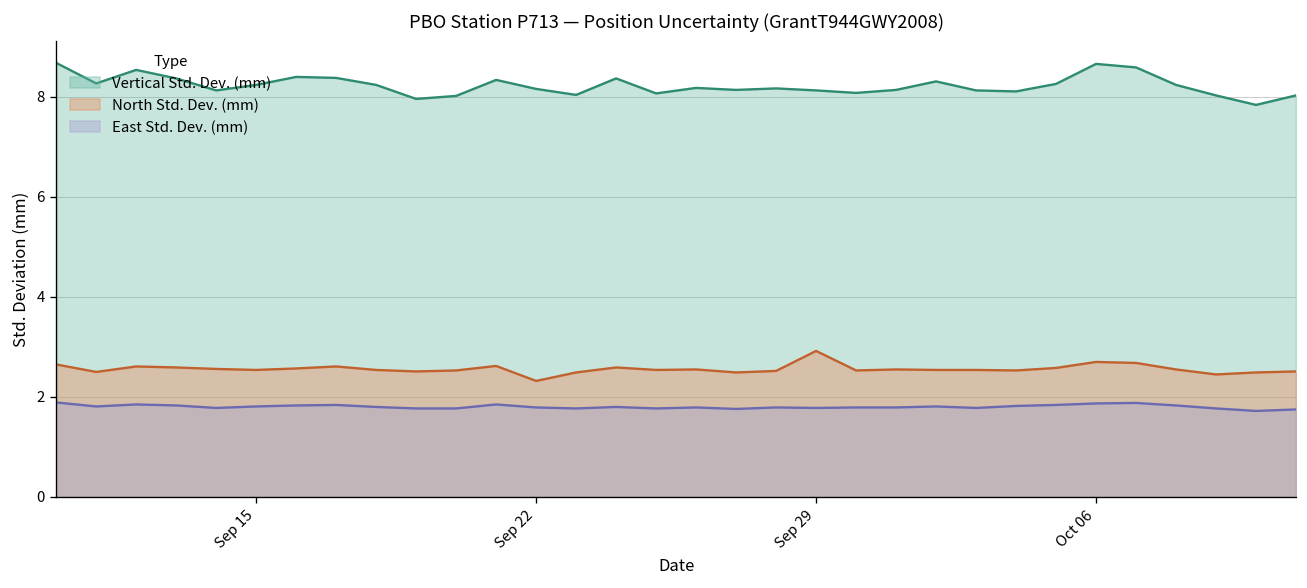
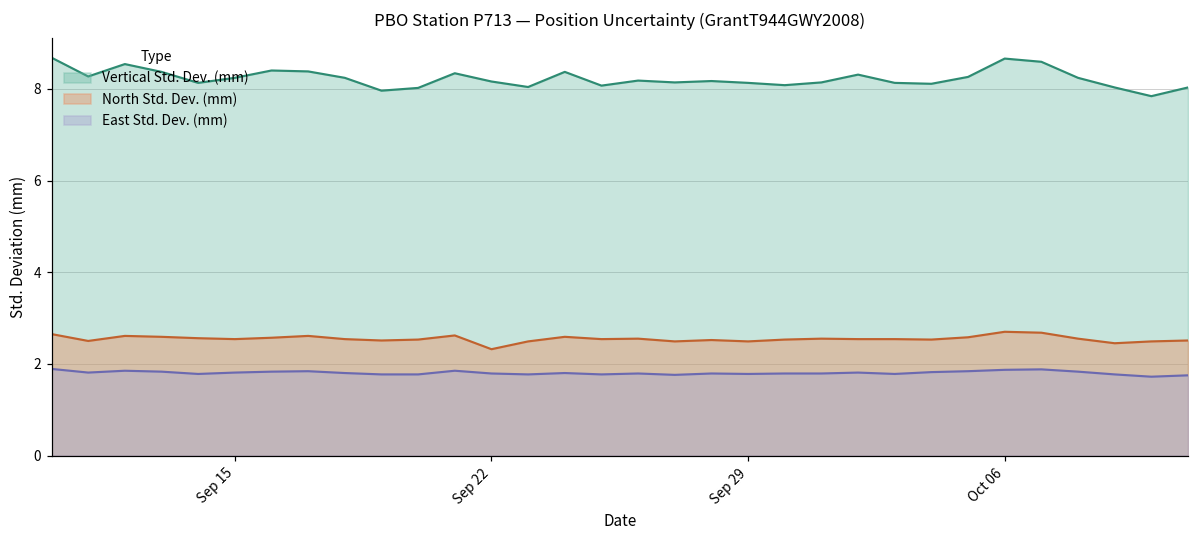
North Std. Dev. (mm), Sep 29: 2.9 -> 2.5
